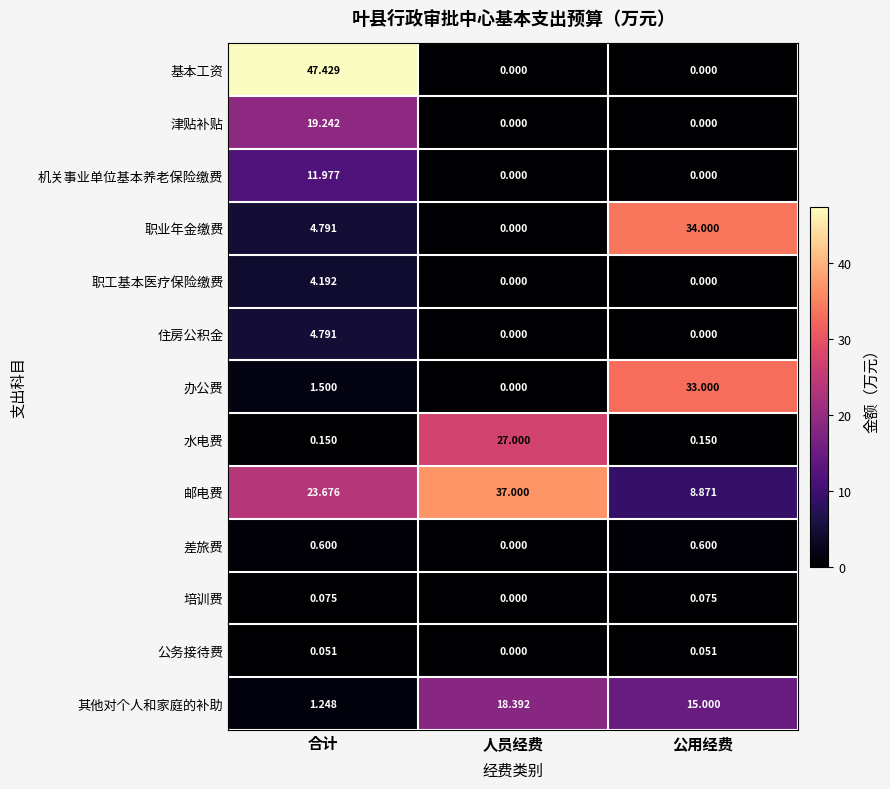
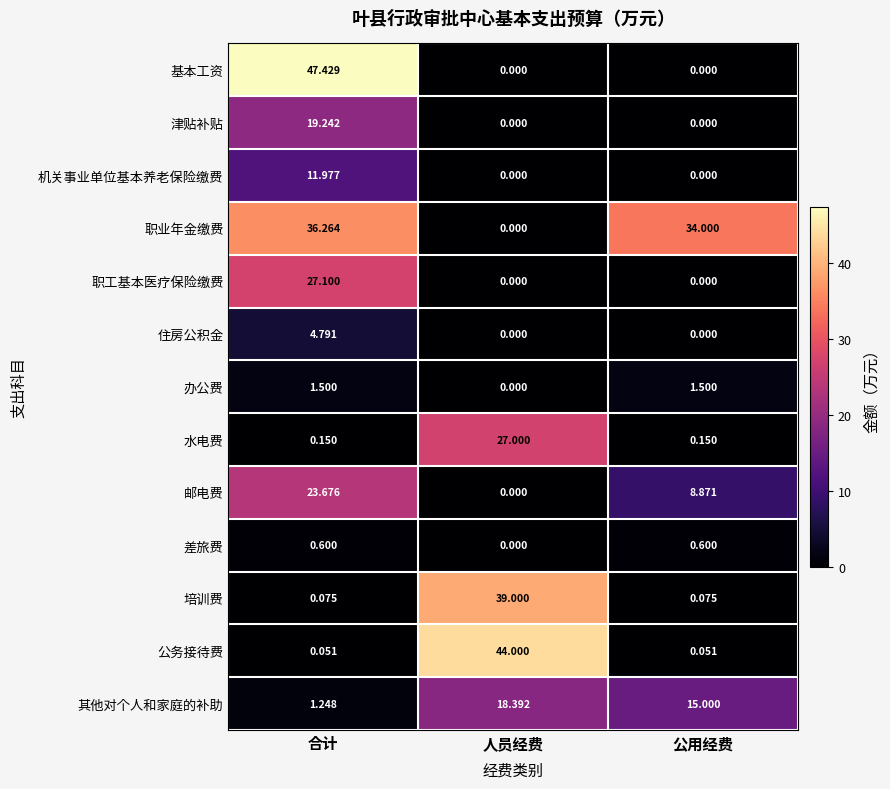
职业年金缴费, 合计: 4.791 -> 36.264
职工基本医疗保险缴费, 合计: 4.192 -> 27.100
办公费, 公用经费: 33.000 -> 1.500
邮电费, 人员经费: 37.000 -> 0.000
培训费, 人员经费: 0.000 -> 39.000
公务接待费, 人员经费: 0.000 -> 44.000
